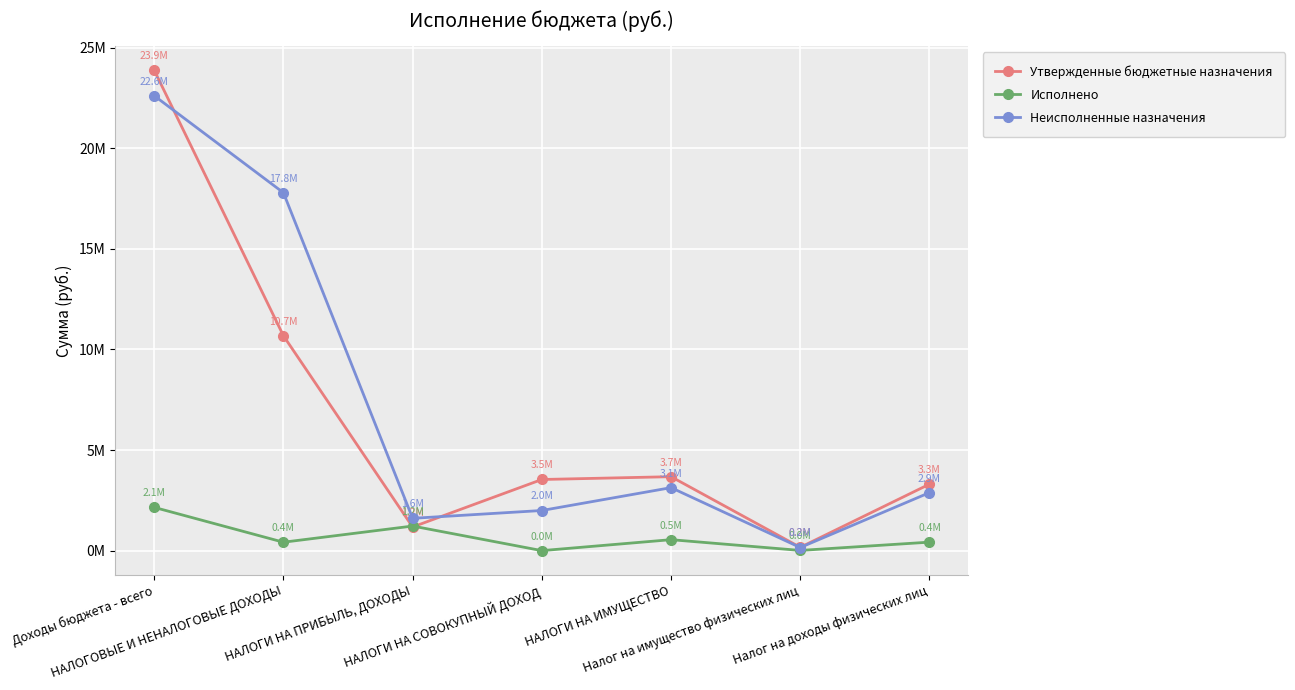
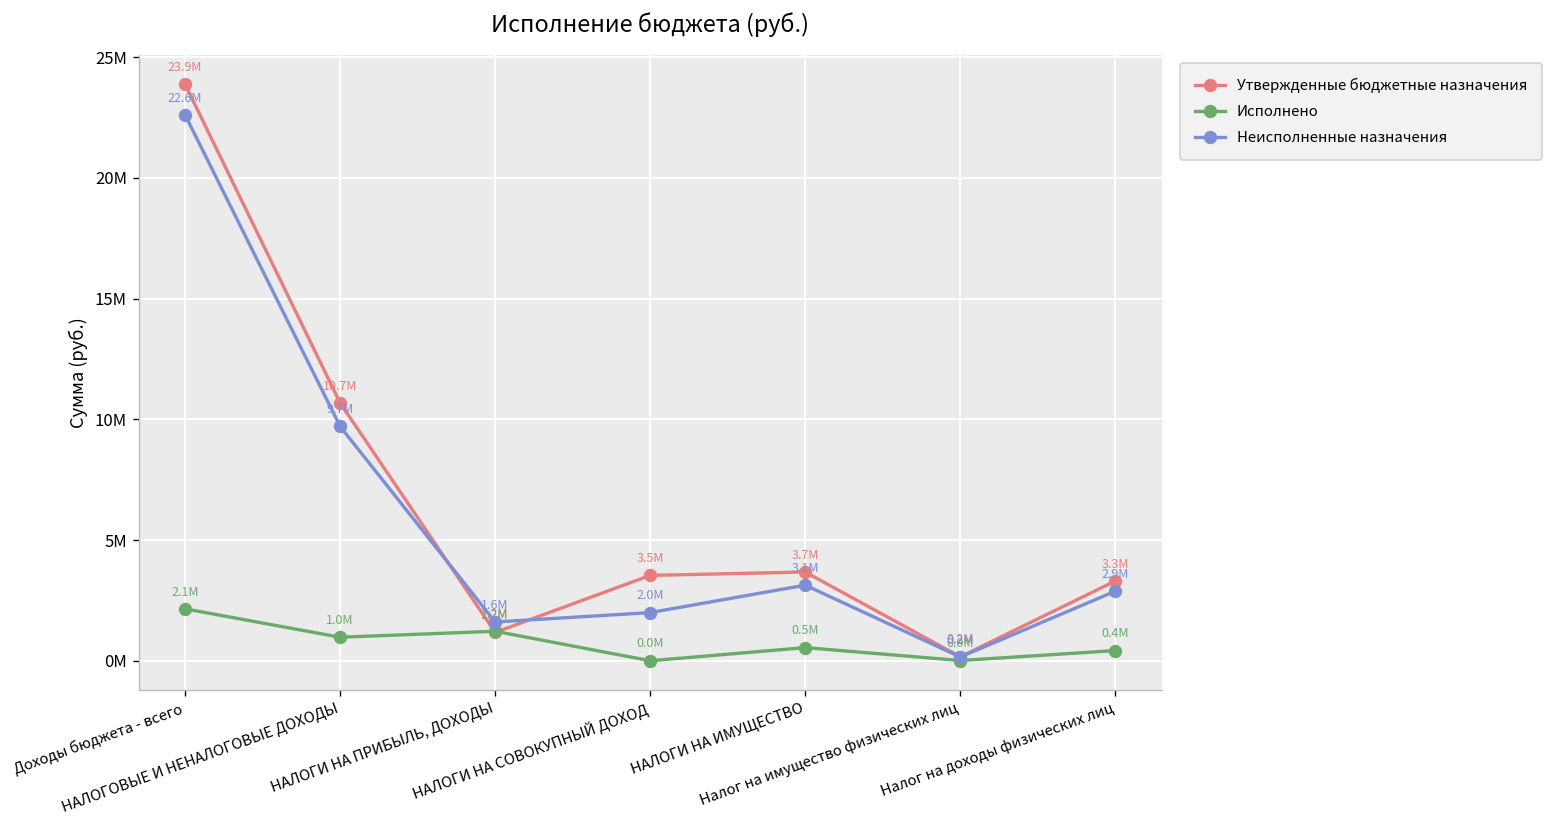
Исполнено, НАЛОГОВЫЕ И НЕНАЛОГОВЫЕ ДОХОДЫ: 0.4M -> 1.0M
Неисполненные назначения, НАЛОГОВЫЕ И НЕНАЛОГОВЫЕ ДОХОДЫ: 17.8M -> 9.7M
